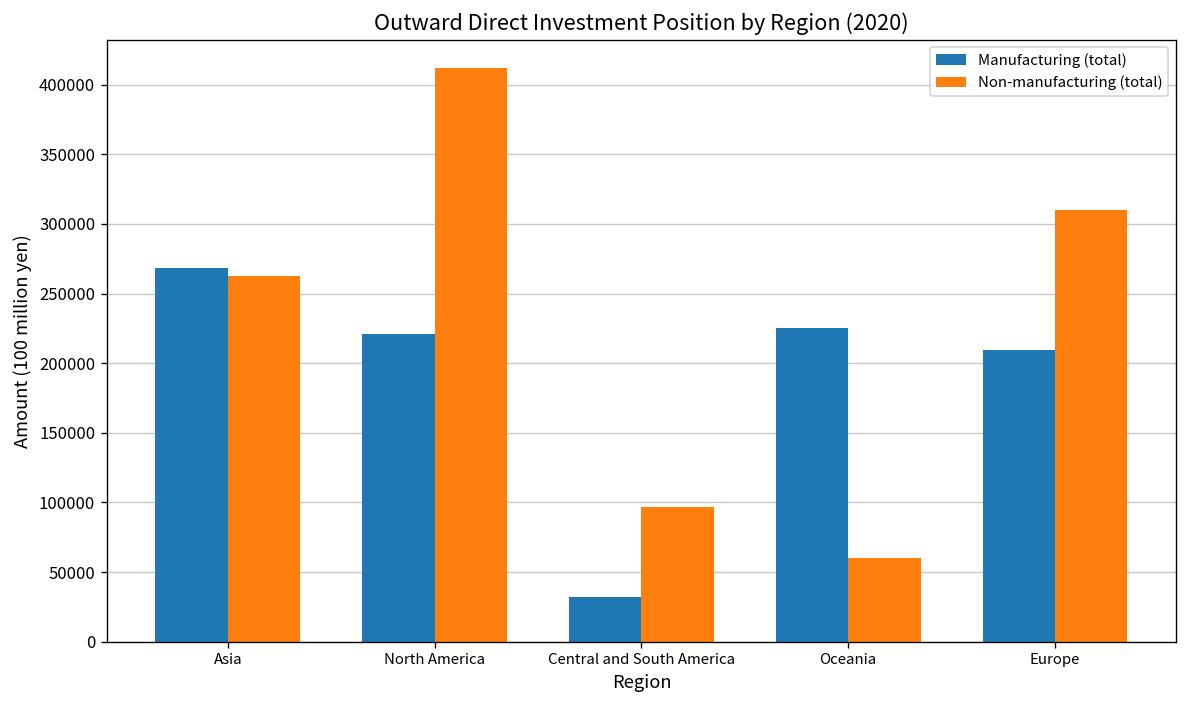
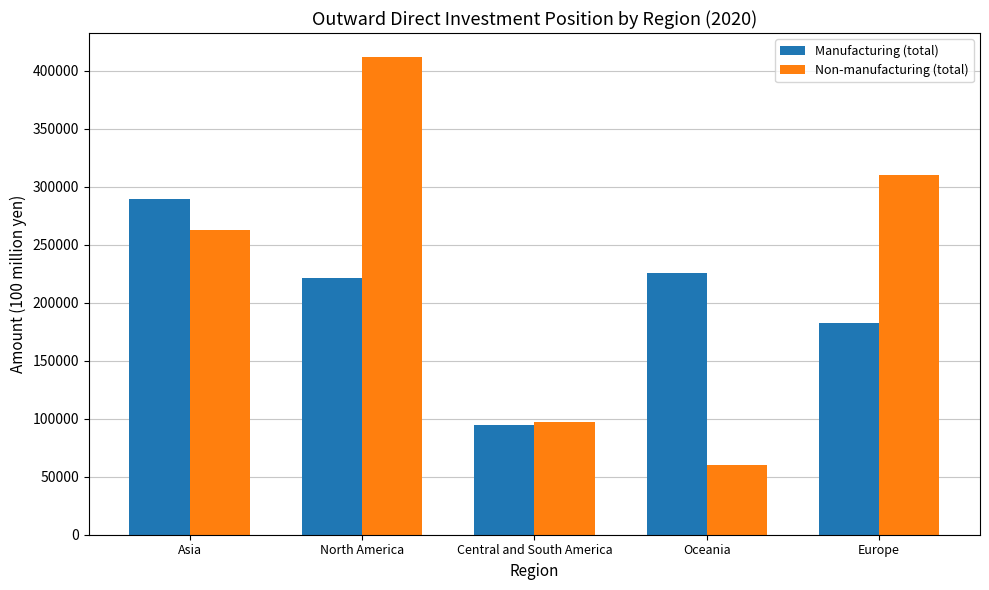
Manufacturing (total), Asia: 268000 -> 289000
Manufacturing (total), Central and South America: 32000 -> 95000
Manufacturing (total), Europe: 209000 -> 182000
